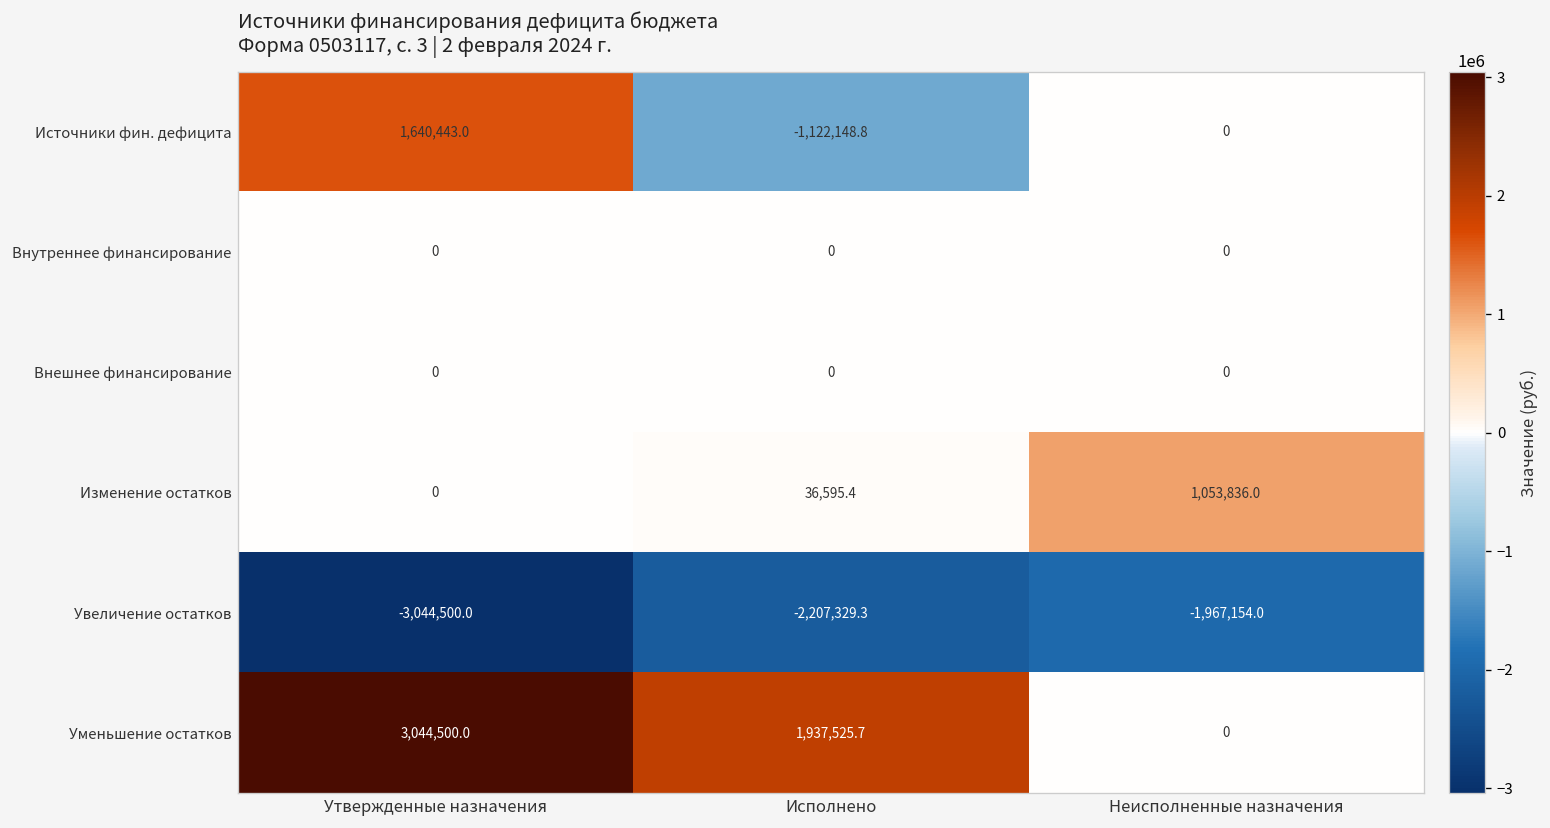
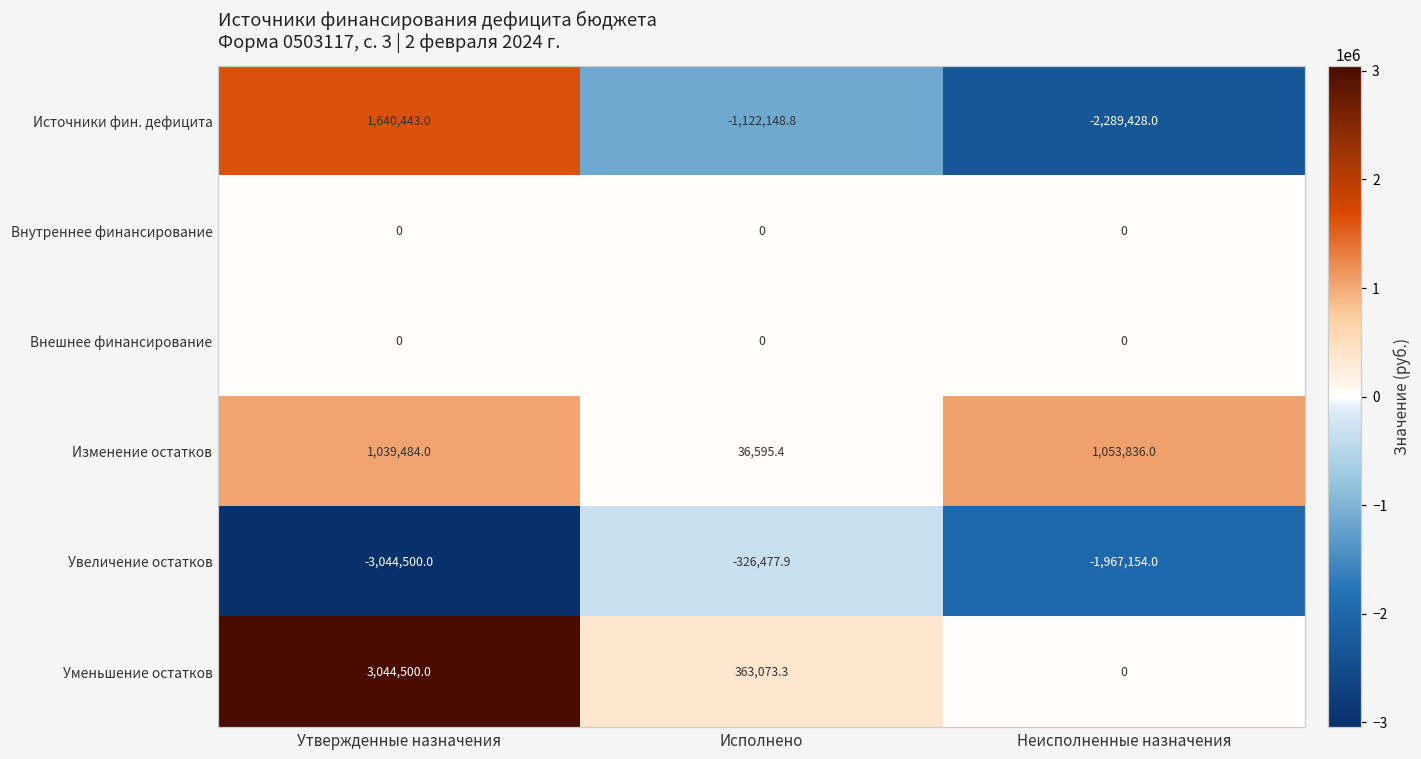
Источники фин. дефицита, Неисполненные назначения: 0 -> -2,289,428.0
Изменение остатков, Утвержденные назначения: 0 -> 1,039,484.0
Увеличение остатков, Исполнено: -2,207,329.3 -> -326,477.9
Уменьшение остатков, Исполнено: 1,937,525.7 -> 363,073.3
